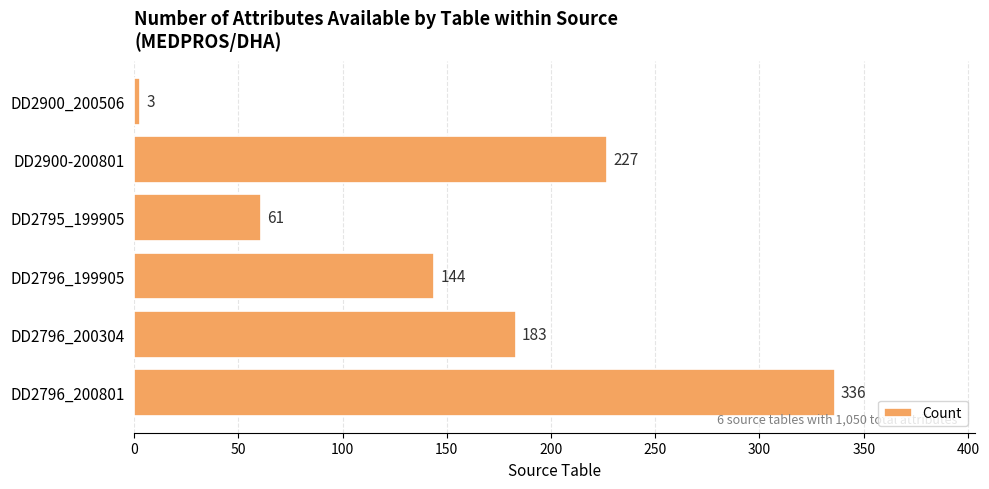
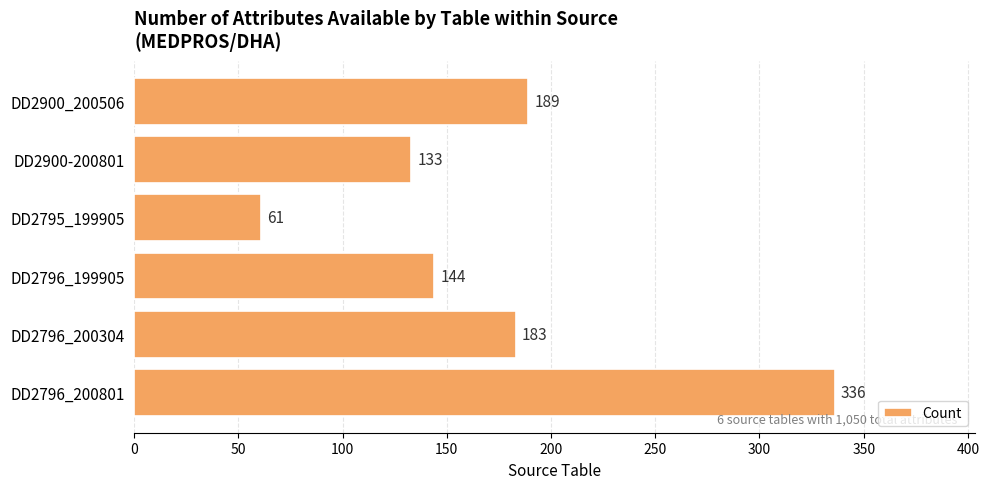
DD2900_200506: 3 -> 189
DD2900-200801: 227 -> 133
